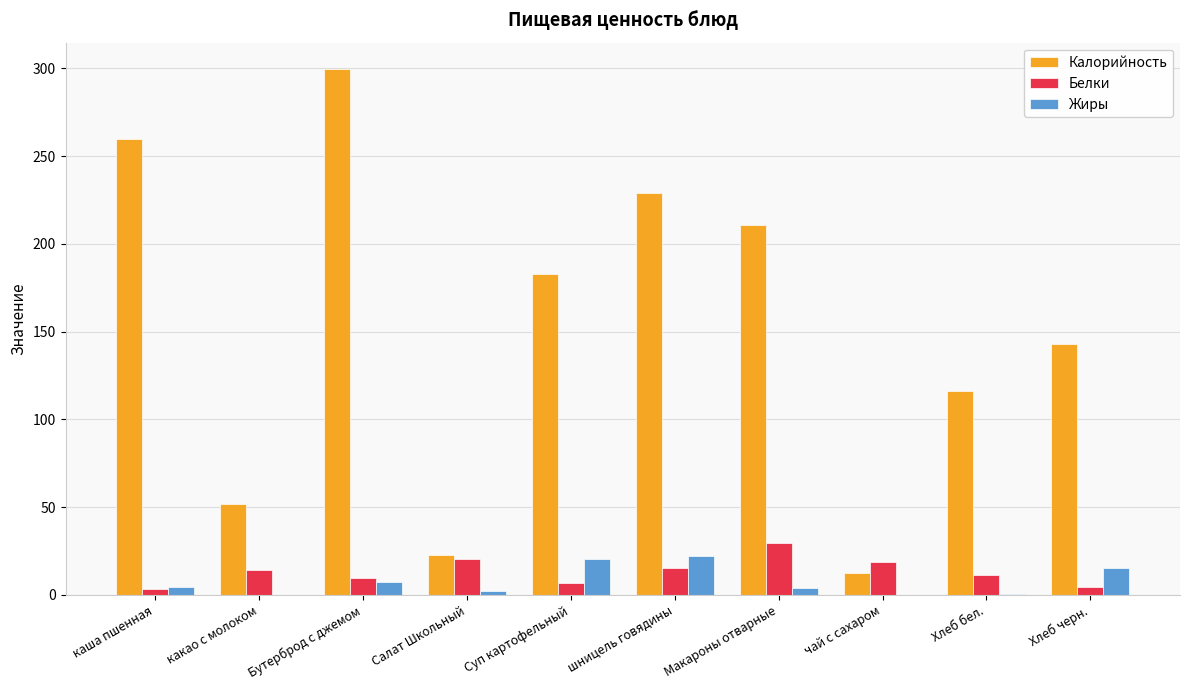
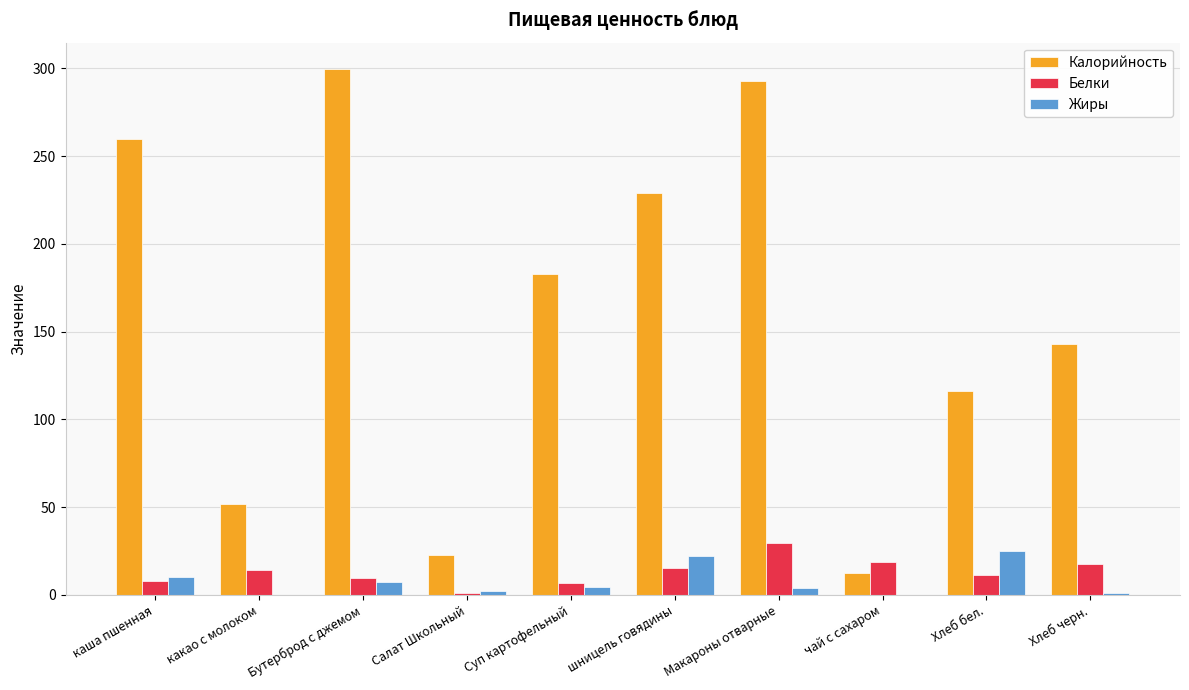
Белки, каша пшенная: 3 -> 8
Жиры, каша пшенная: 4 -> 10
Белки, Салат Школьный: 21 -> 1
Жиры, Суп картофельный: 20 -> 5
Калорийность, Макароны отварные: 211 -> 293
Жиры, Хлеб бел.: 1 -> 25
Белки, Хлеб черн.: 4 -> 18
Жиры, Хлеб черн.: 15 -> 1
